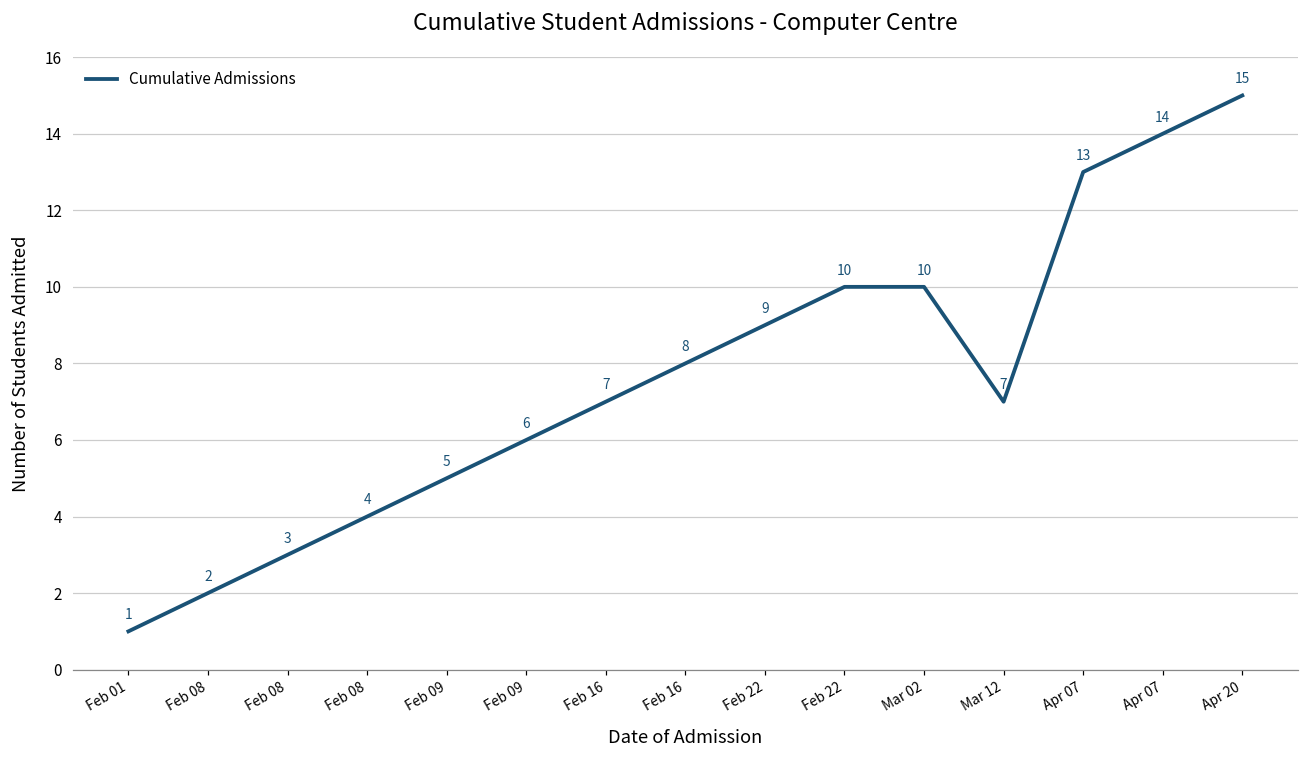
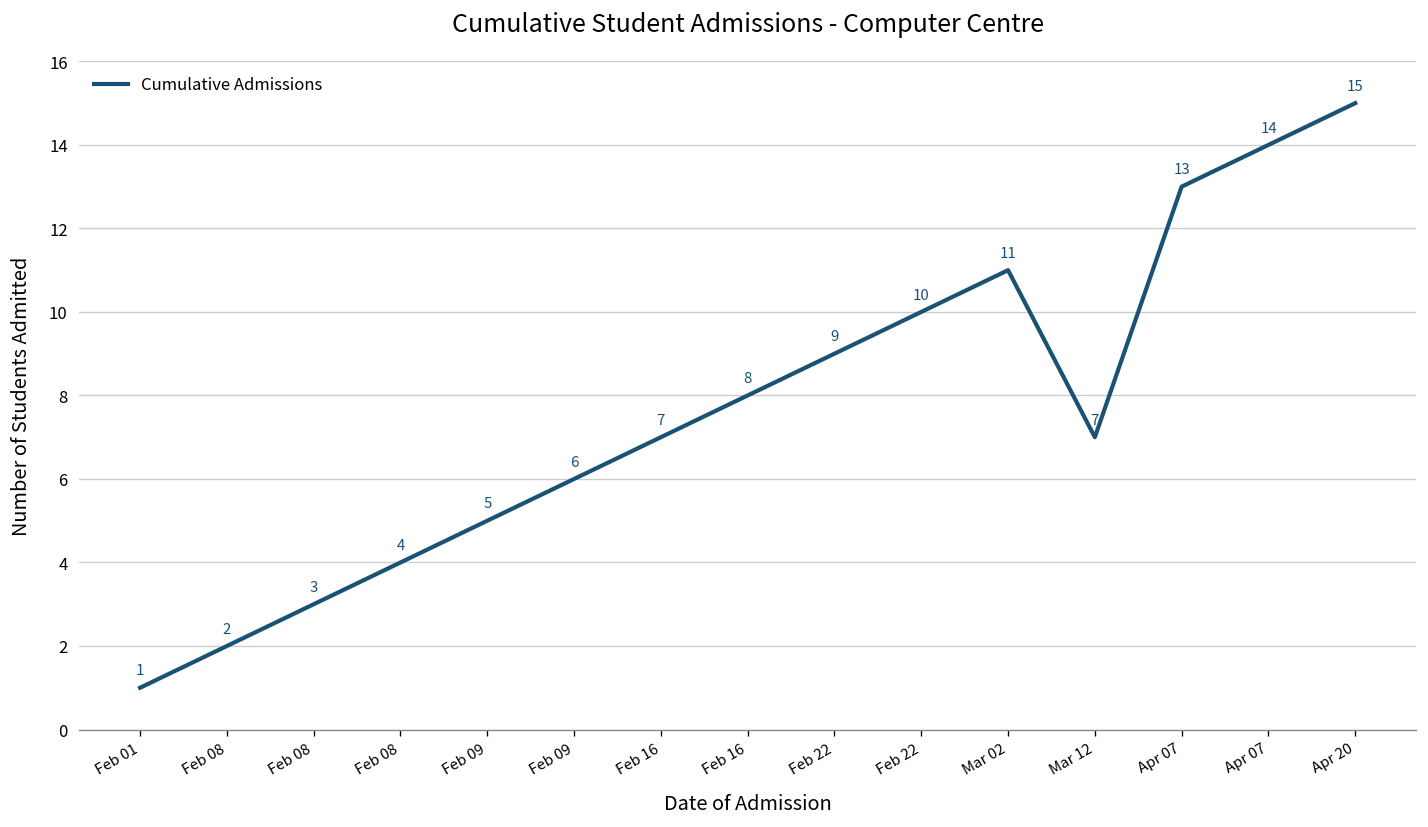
Mar 02: 10 -> 11
